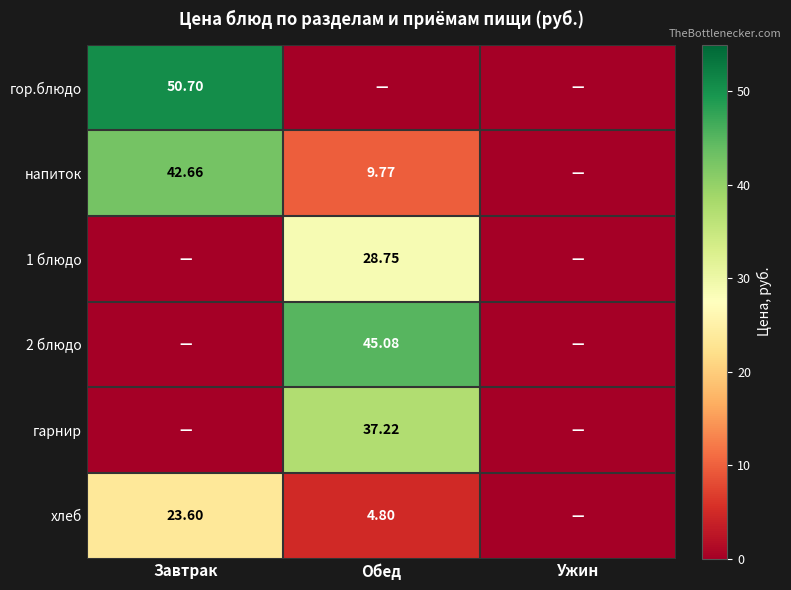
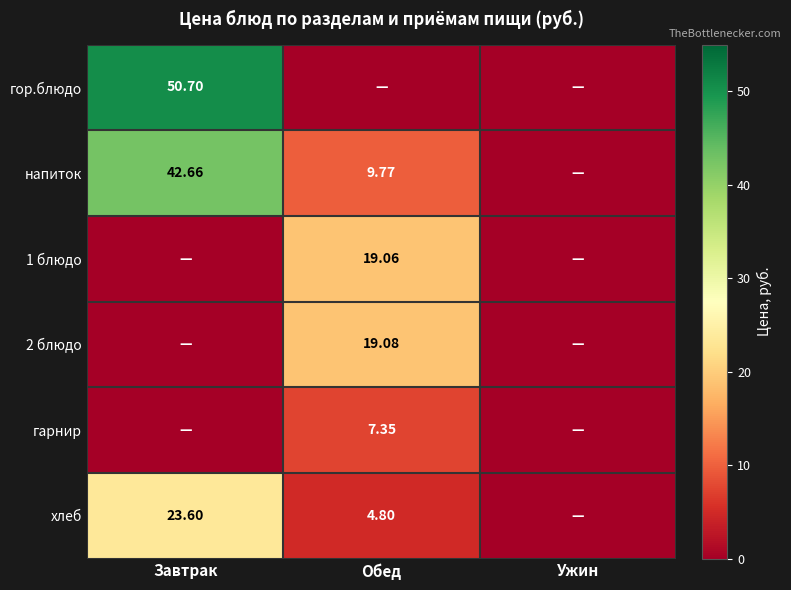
1 блюдо, Обед: 28.75 -> 19.06
2 блюдо, Обед: 45.08 -> 19.08
гарнир, Обед: 37.22 -> 7.35
